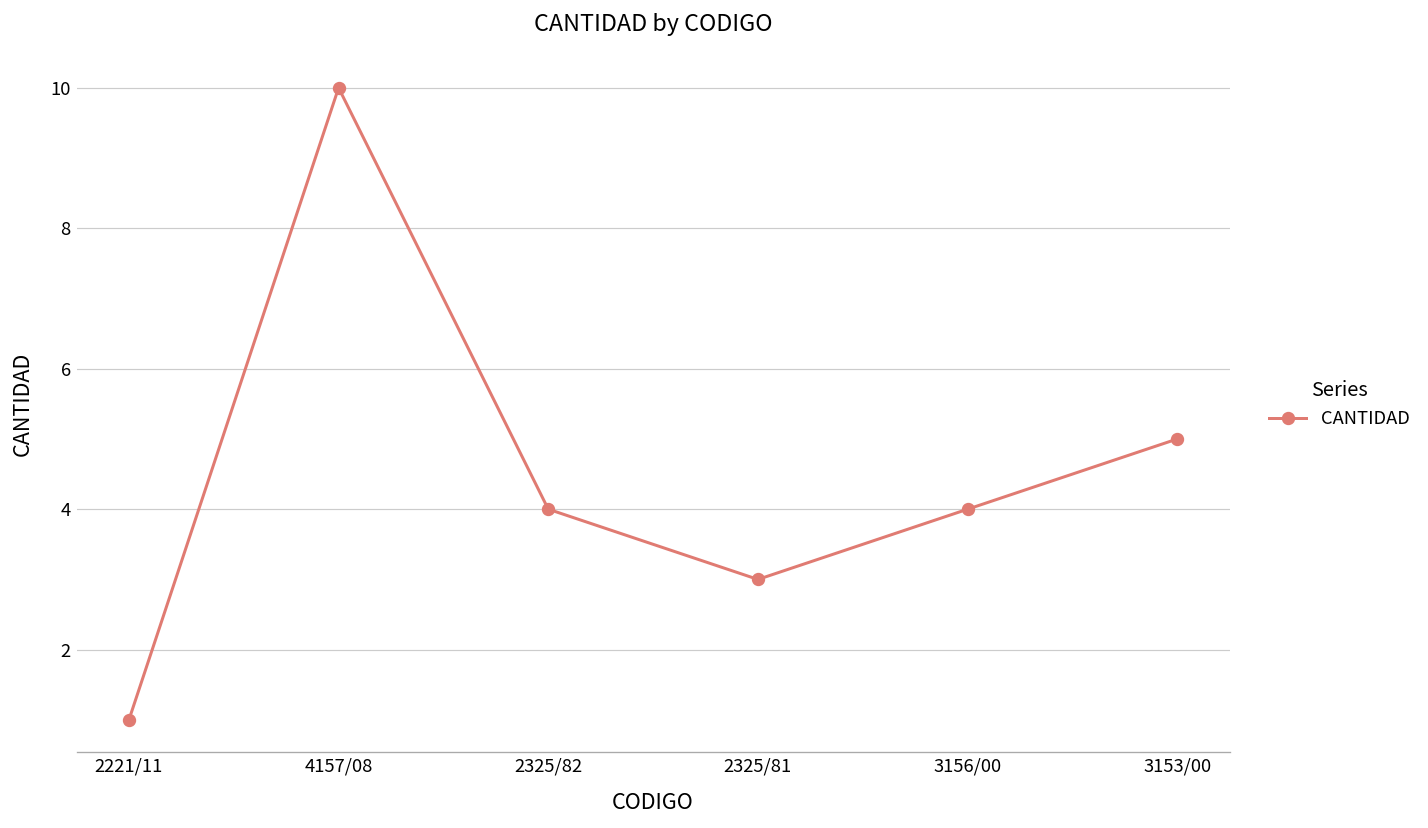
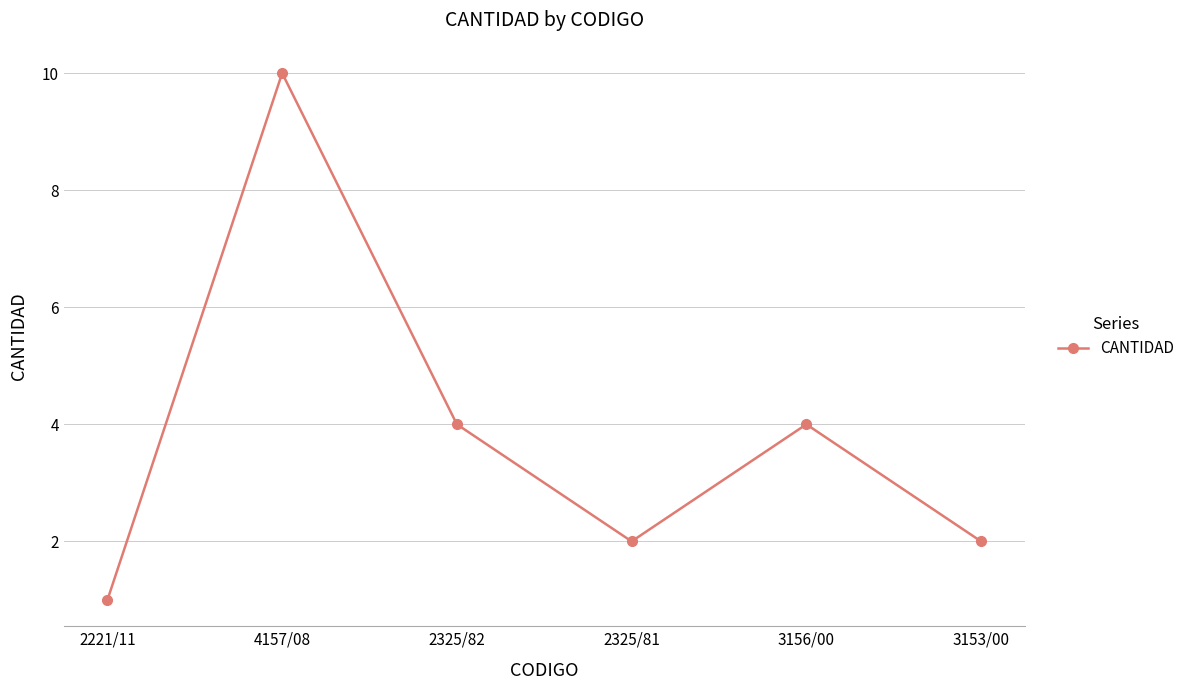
2325/81: 3 -> 2
3153/00: 5 -> 2
